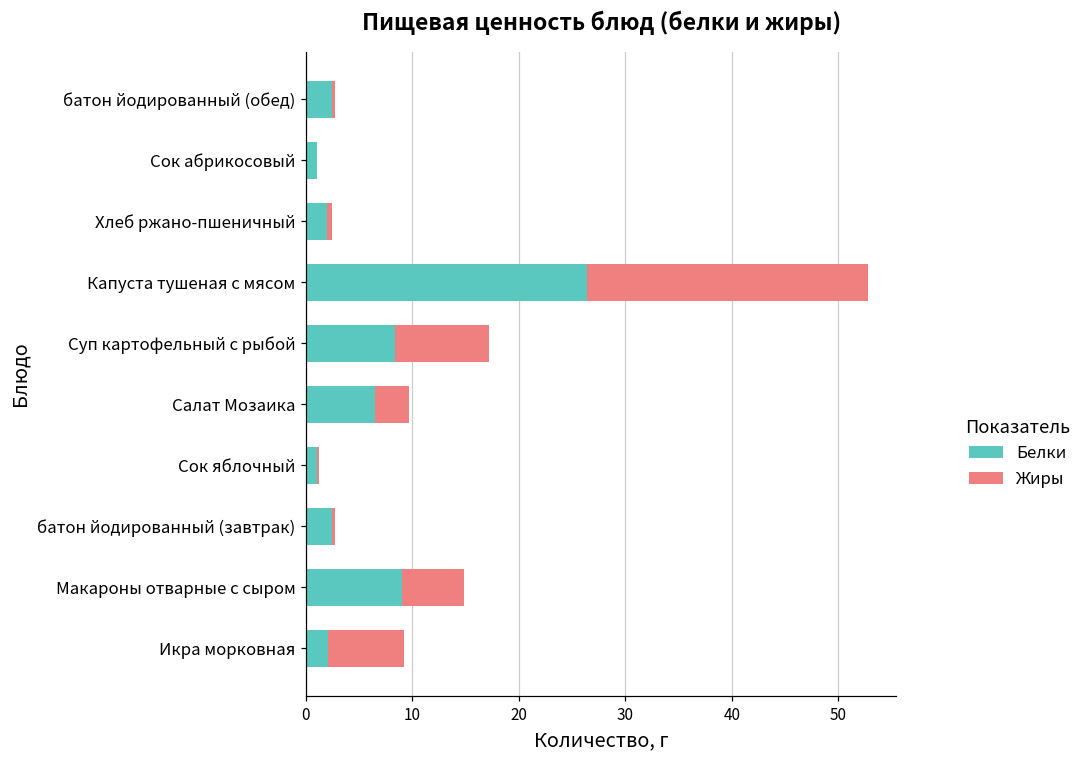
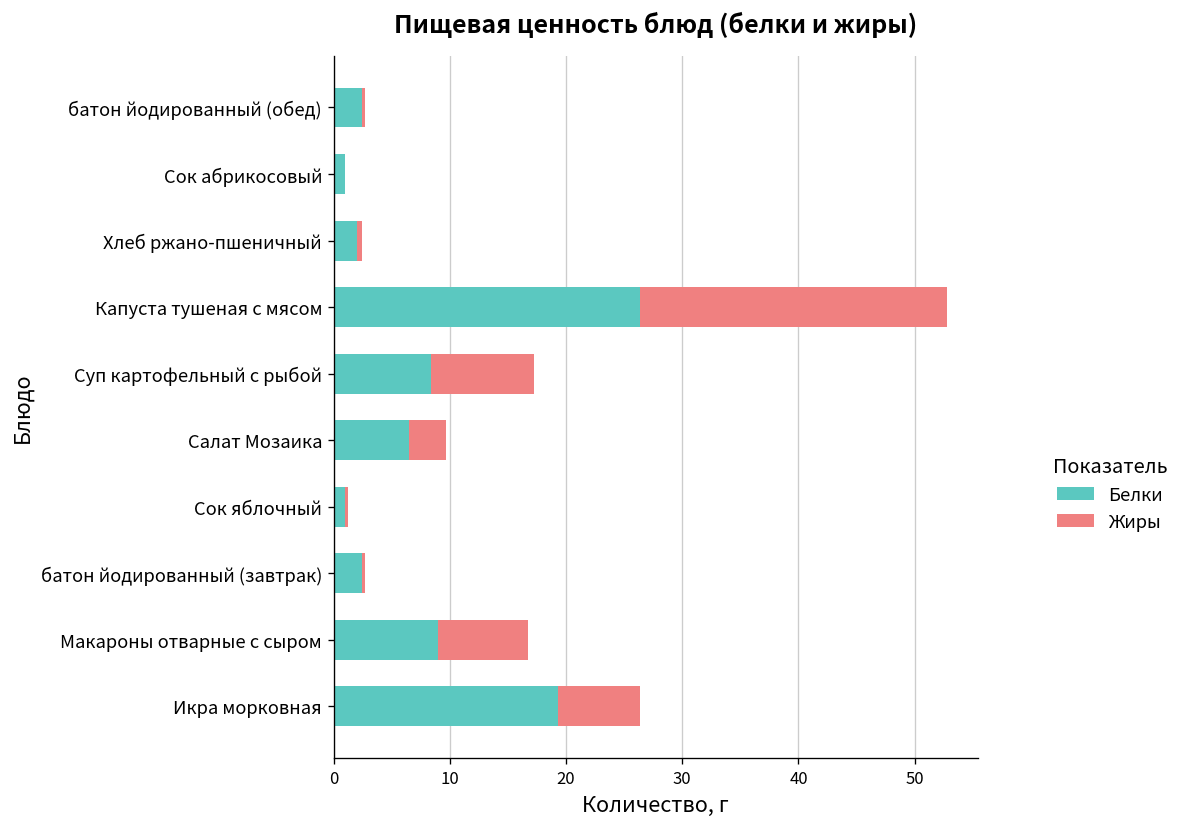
Жиры, Макароны отварные с сыром: 6 -> 8
Белки, Икра морковная: 2 -> 19
